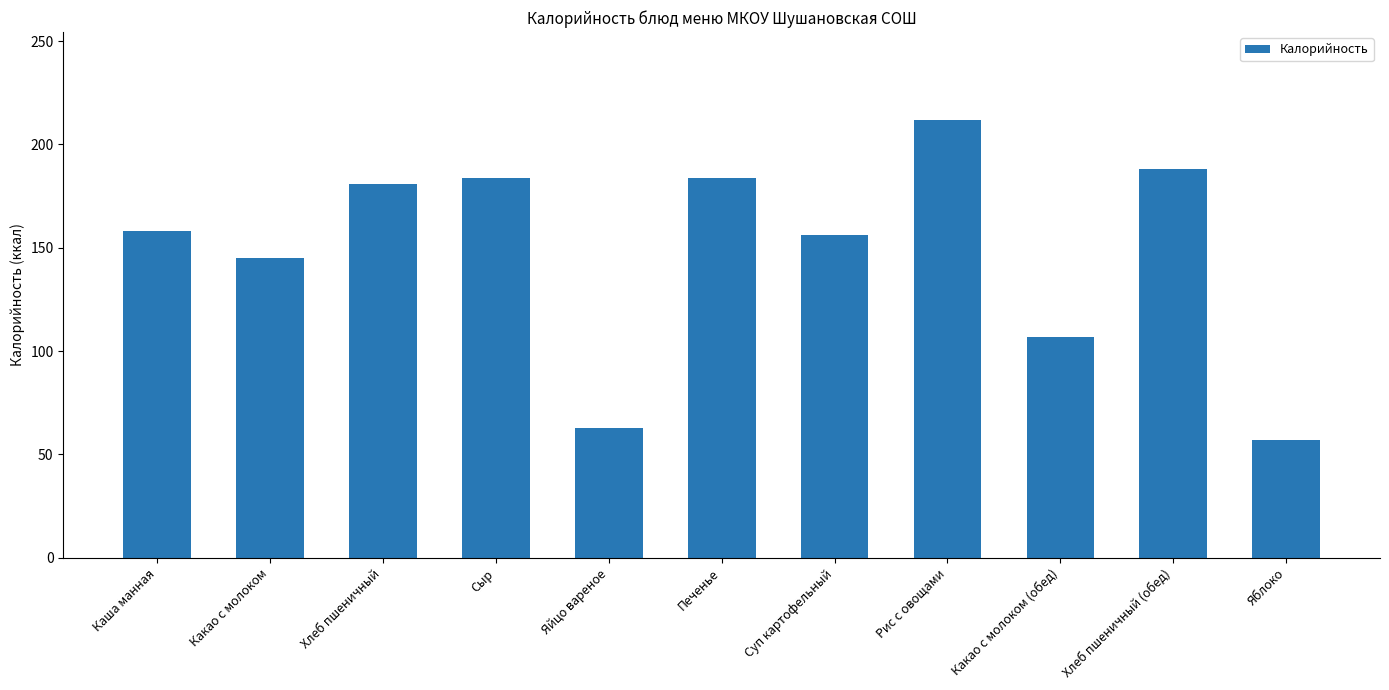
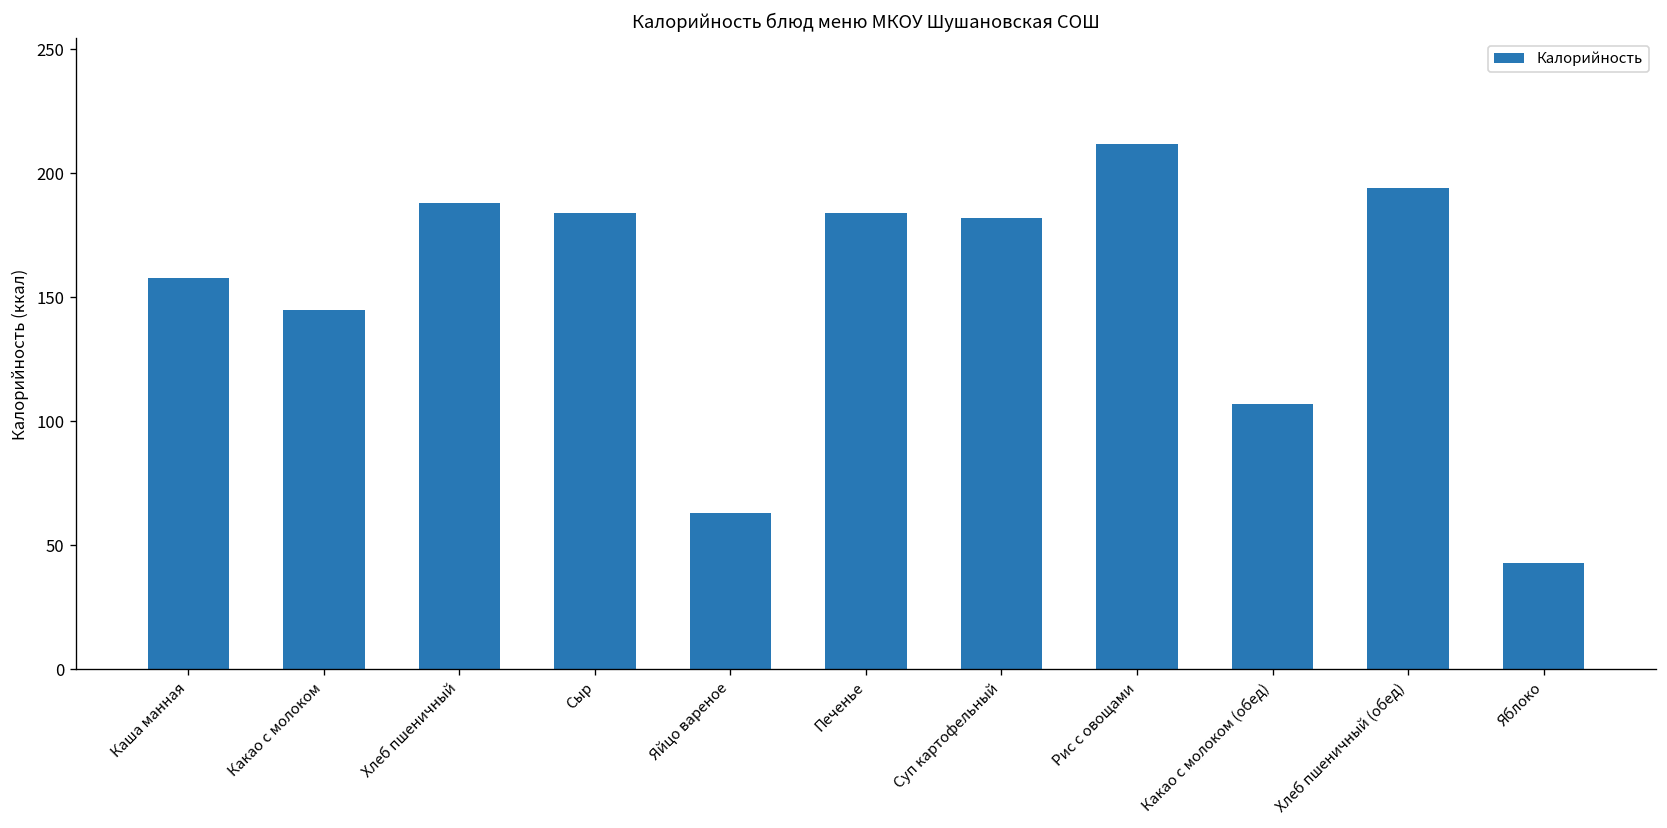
Хлеб пшеничный: 181 -> 188
Суп картофельный: 156 -> 182
Хлеб пшеничный (обед): 188 -> 194
Яблоко: 57 -> 43
